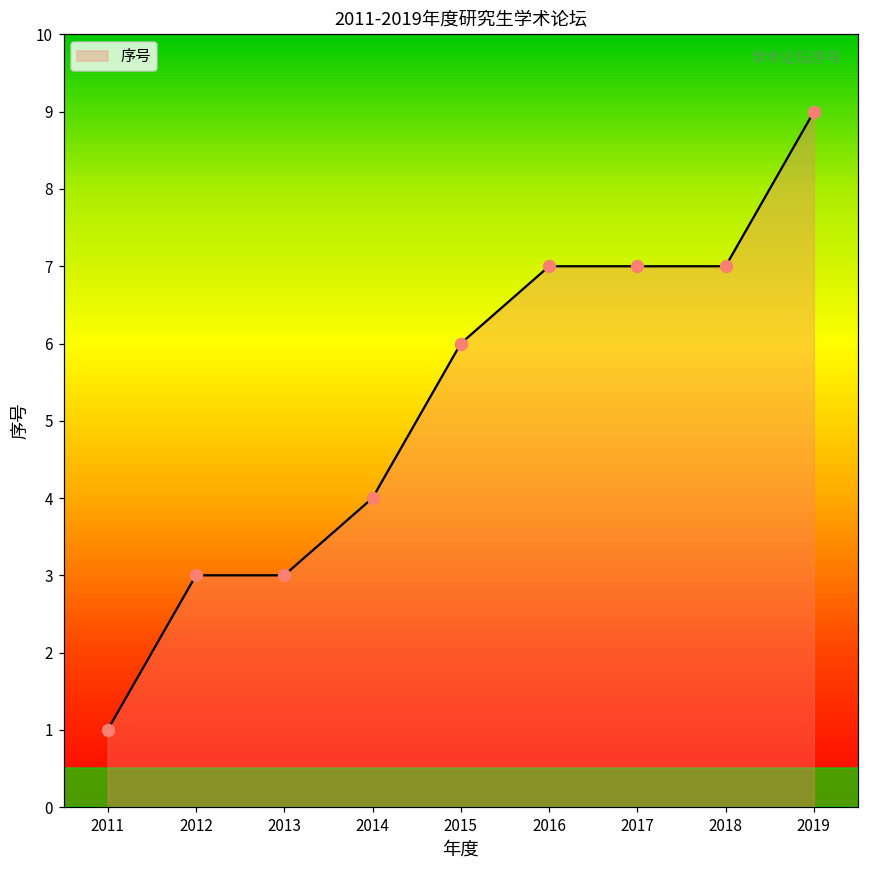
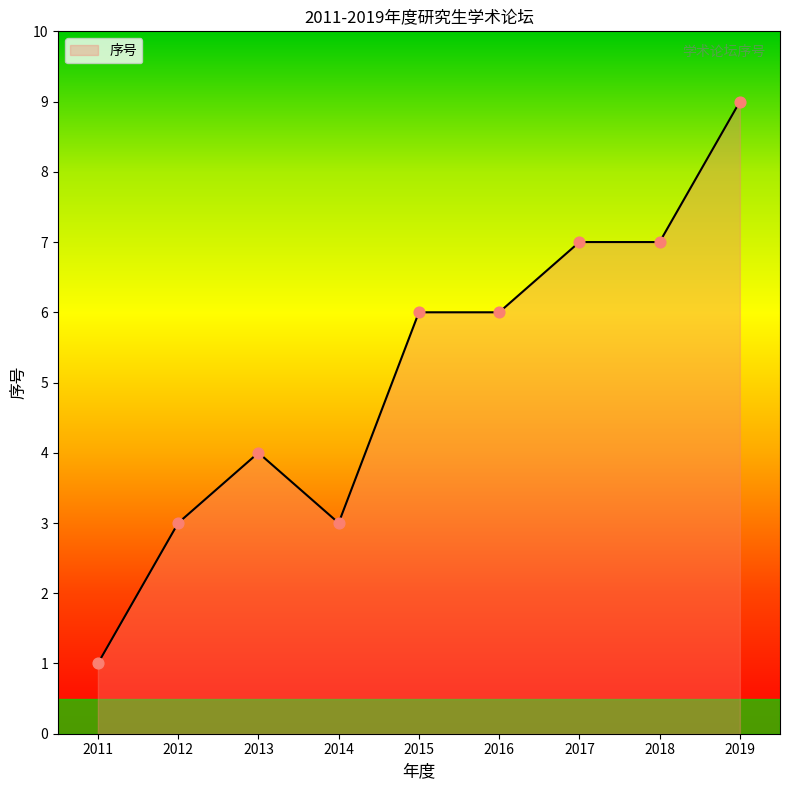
2013: 3 -> 4
2014: 4 -> 3
2016: 7 -> 6
